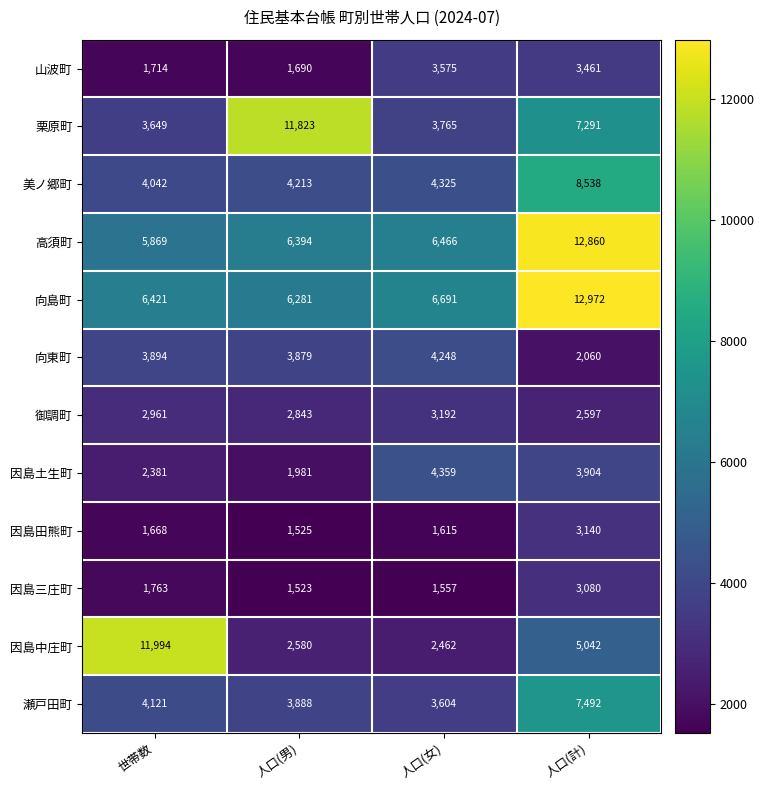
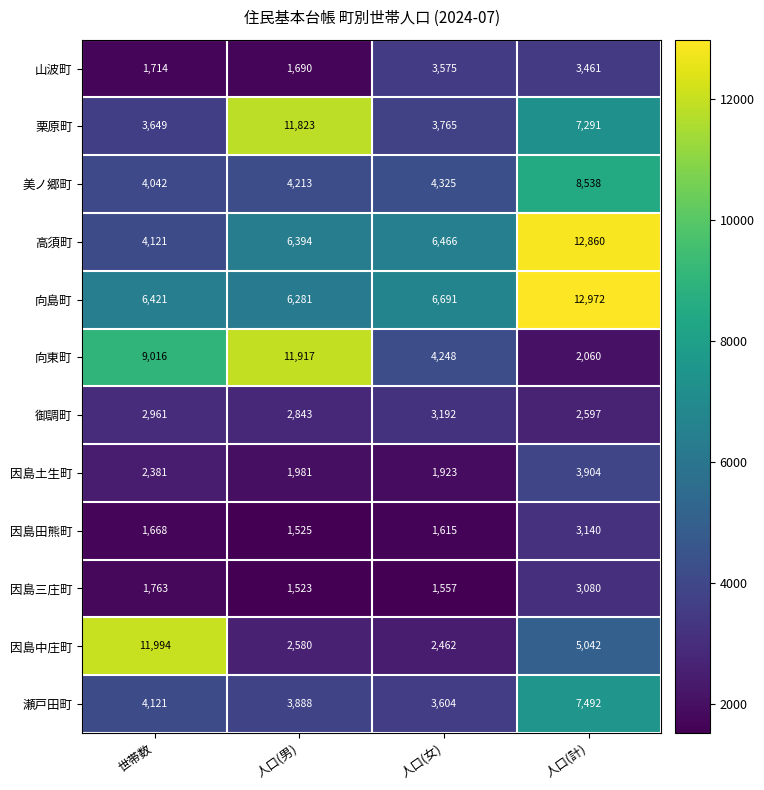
高須町, 世帯数: 5,869 -> 4,121
向東町, 世帯数: 3,894 -> 9,016
向東町, 人口(男): 3,879 -> 11,917
因島土生町, 人口(女): 4,359 -> 1,923
